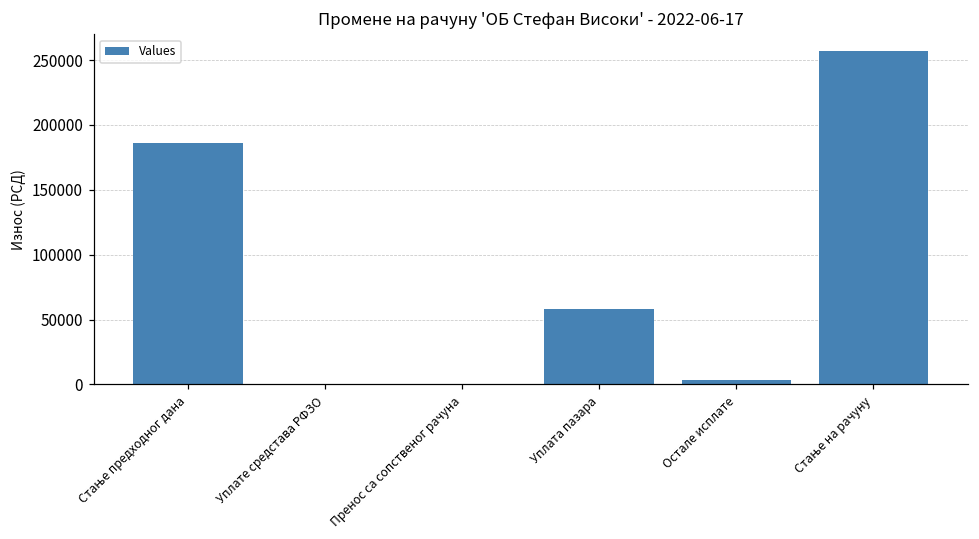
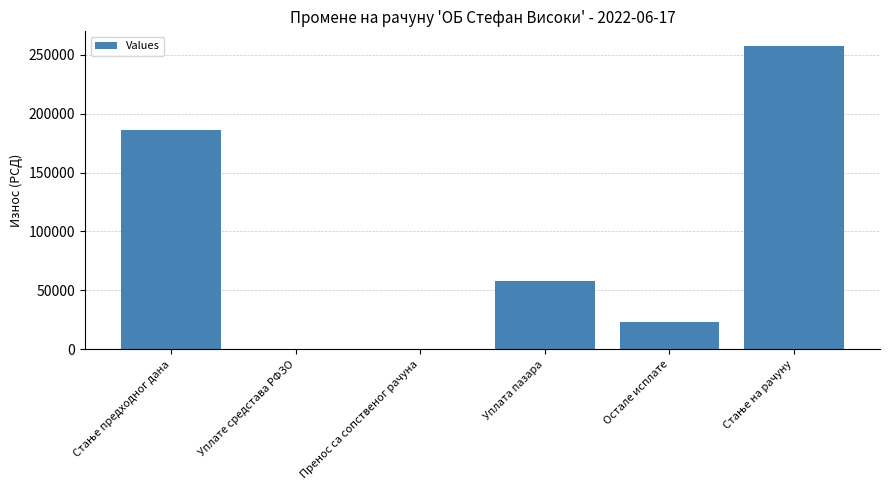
Остале исплате: 4000 -> 23000
